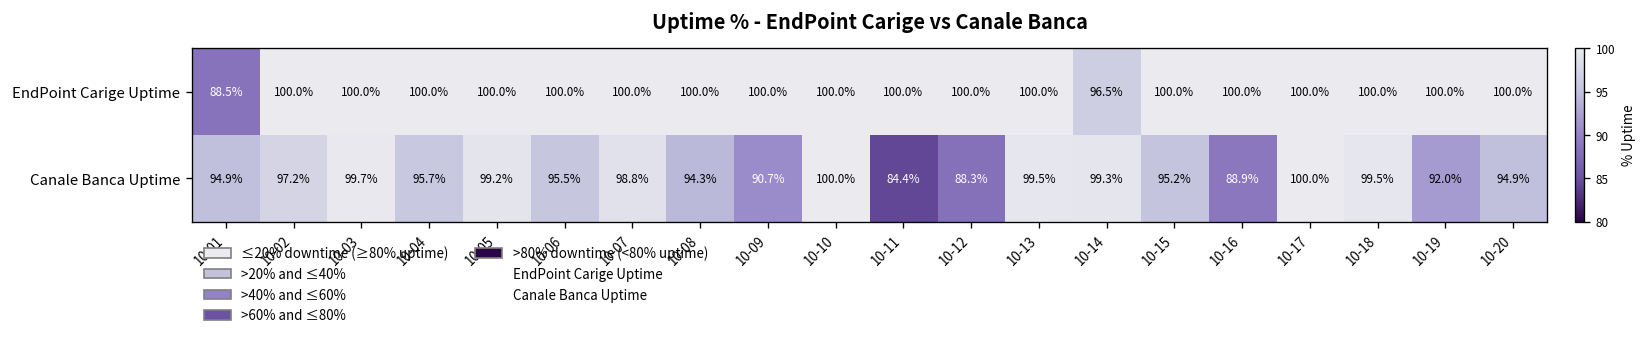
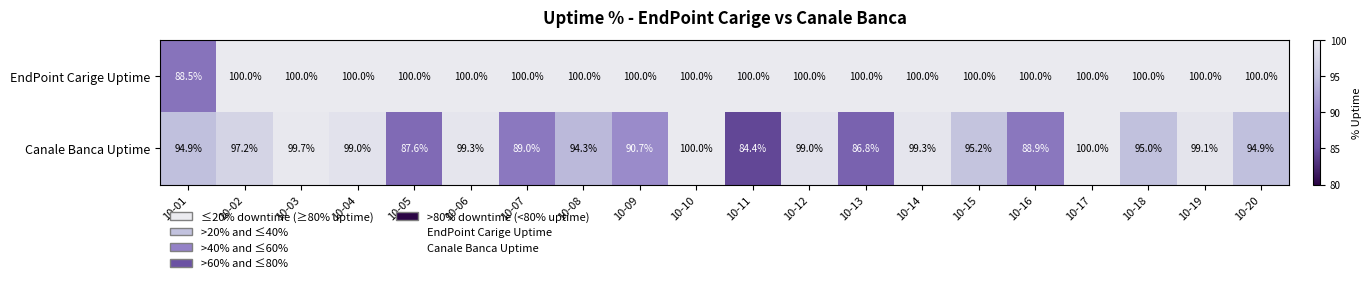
EndPoint Carige Uptime, 10-14: 96.5% -> 100.0%
Canale Banca Uptime, 10-04: 95.7% -> 99.0%
Canale Banca Uptime, 10-05: 99.2% -> 87.6%
Canale Banca Uptime, 10-06: 95.5% -> 99.3%
Canale Banca Uptime, 10-07: 98.8% -> 89.0%
Canale Banca Uptime, 10-12: 88.3% -> 99.0%
Canale Banca Uptime, 10-13: 99.5% -> 86.8%
Canale Banca Uptime, 10-18: 99.5% -> 95.0%
Canale Banca Uptime, 10-19: 92.0% -> 99.1%
